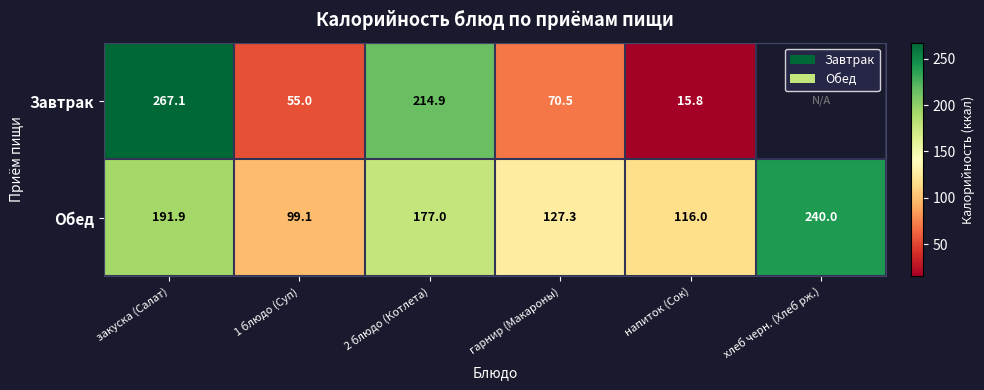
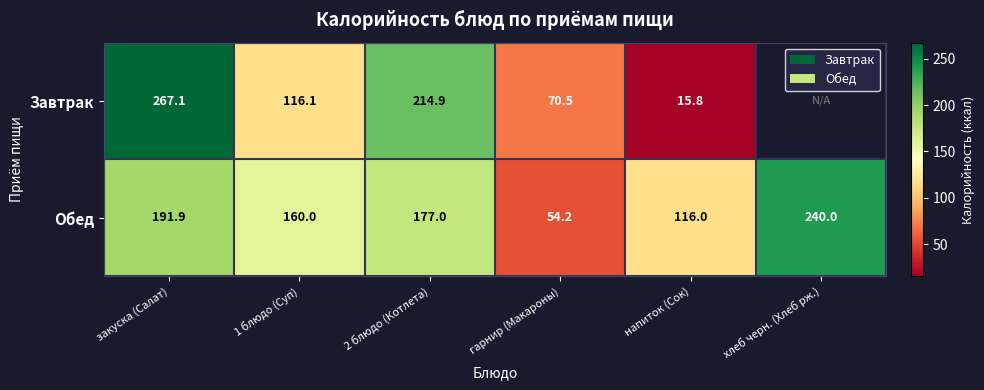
Завтрак, 1 блюдо (Суп): 55.0 -> 116.1
Обед, 1 блюдо (Суп): 99.1 -> 160.0
Обед, гарнир (Макароны): 127.3 -> 54.2
